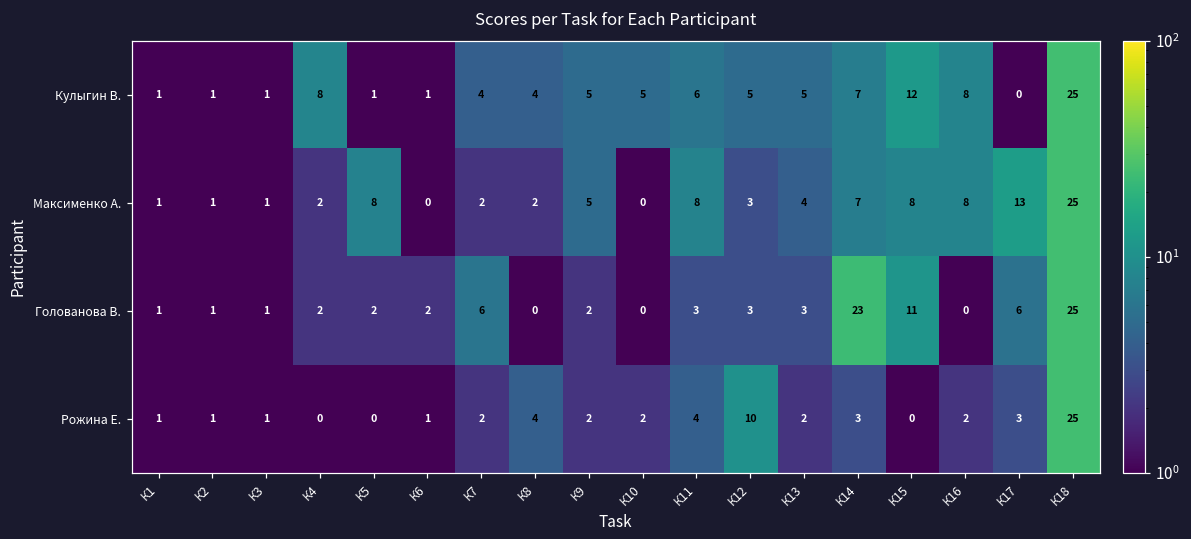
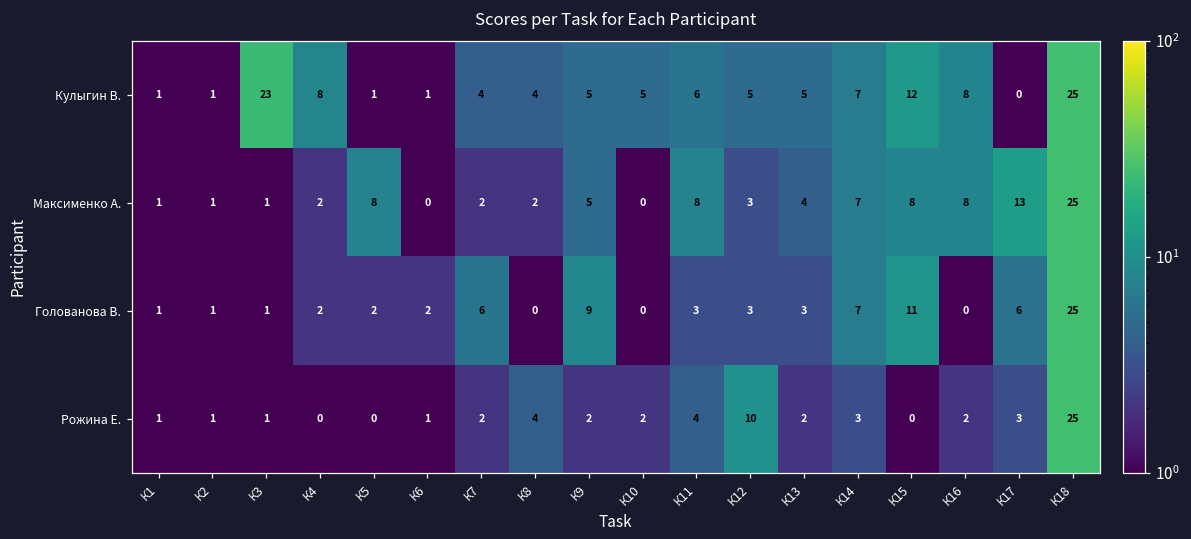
Кулыгин В., К3: 1 -> 23
Голованова В., К9: 2 -> 9
Голованова В., К14: 23 -> 7
